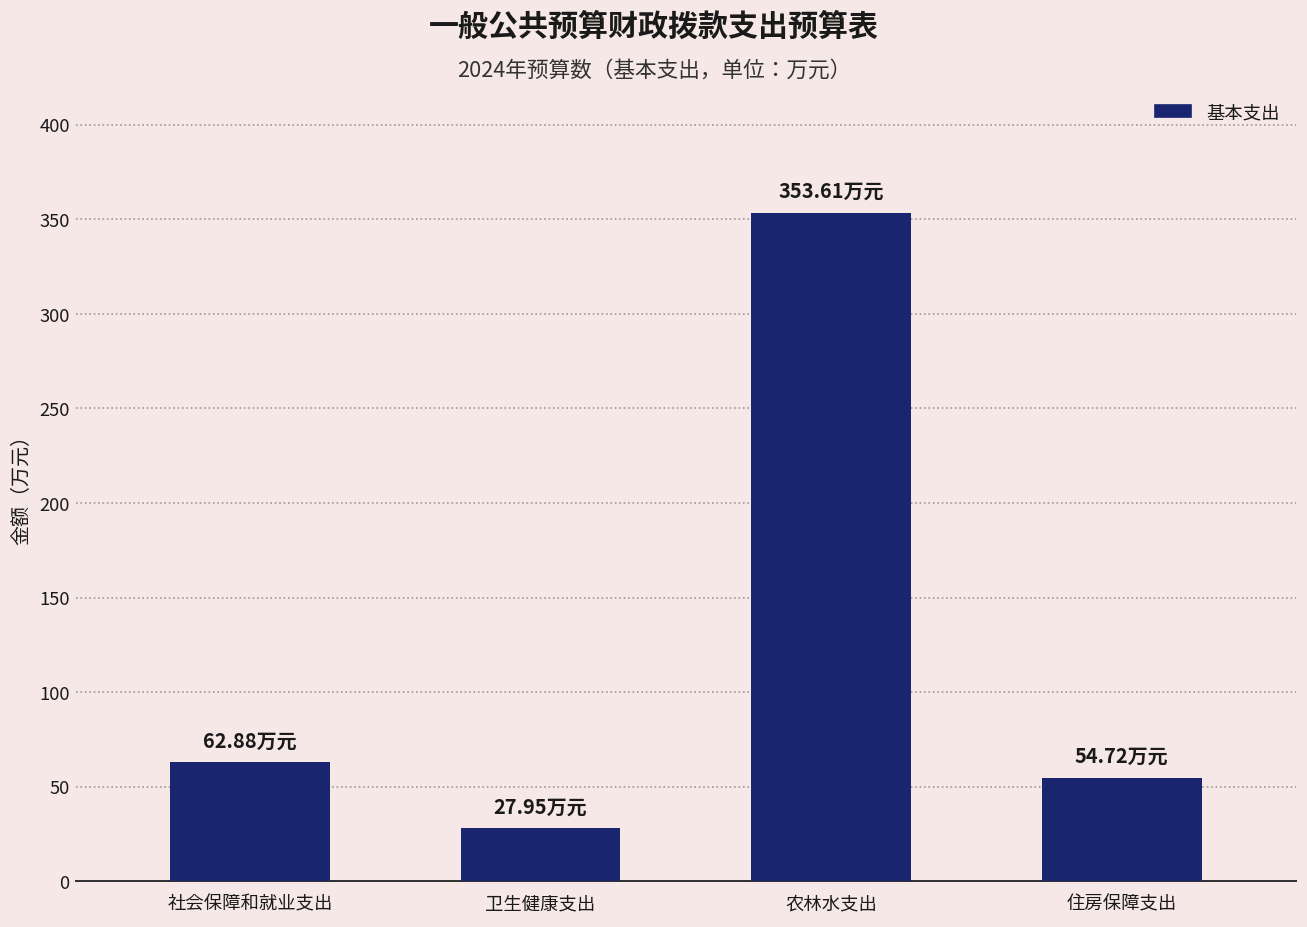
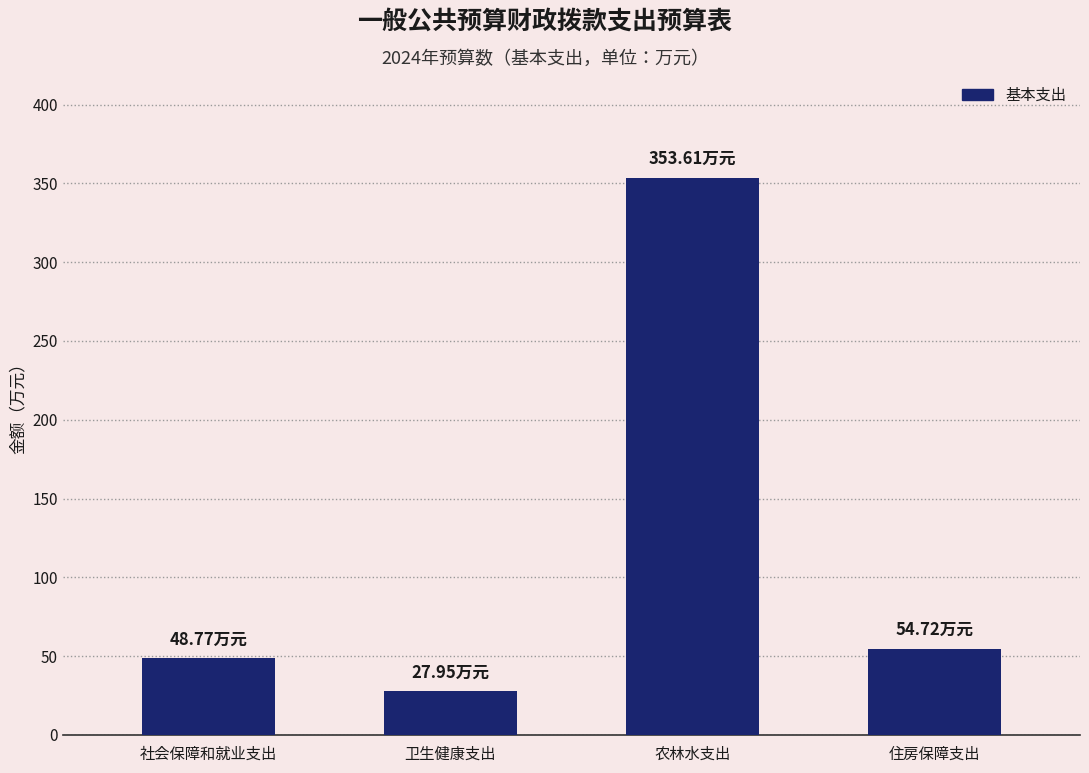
社会保障和就业支出: 62.88 -> 48.77
